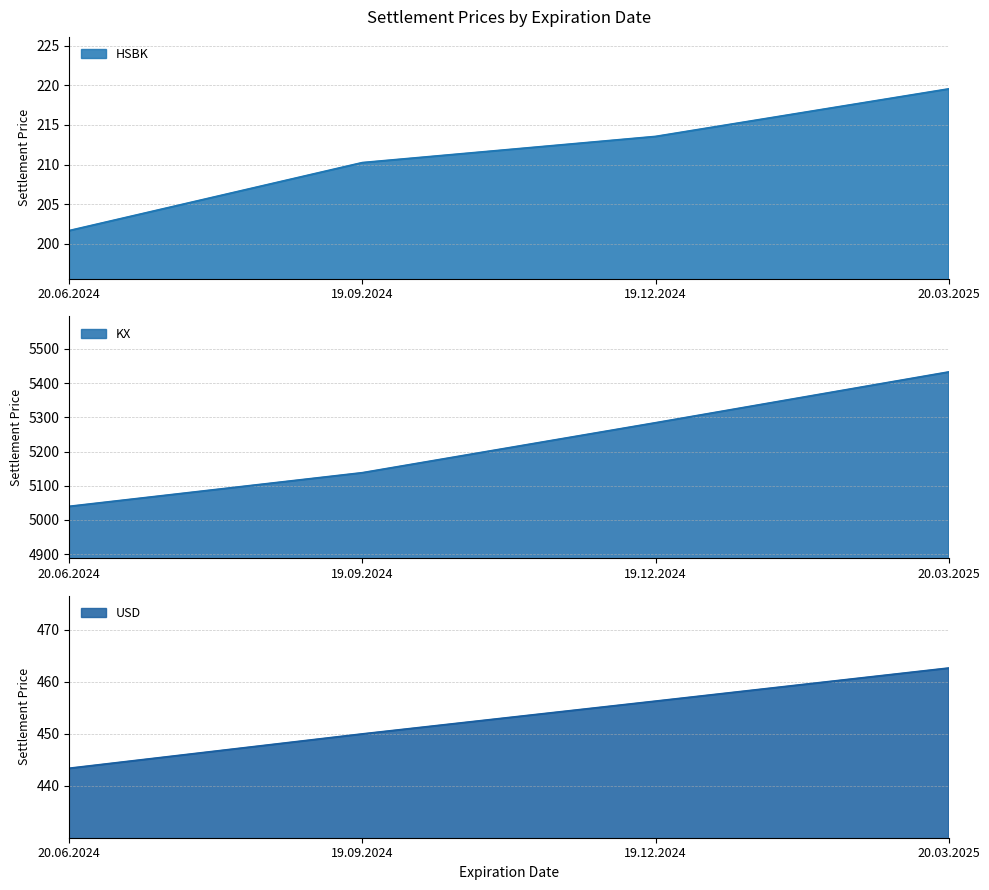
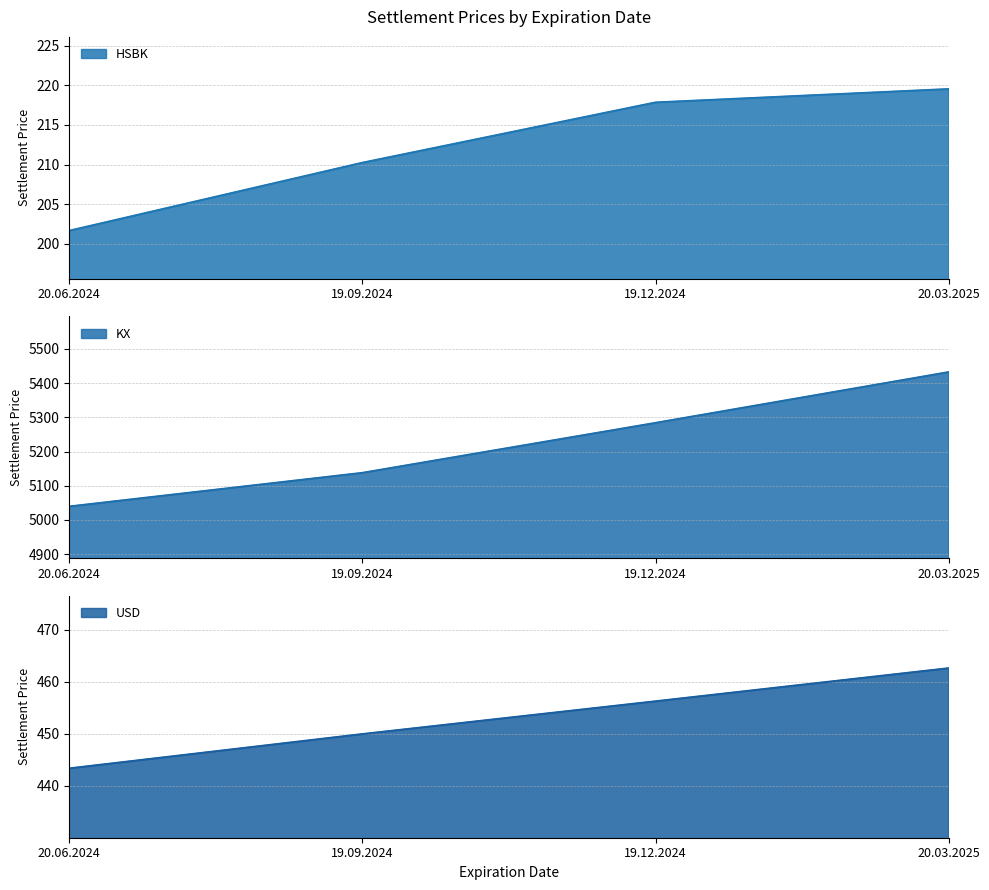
Settlement Prices by Expiration Date, 19.12.2024: 214 -> 218
